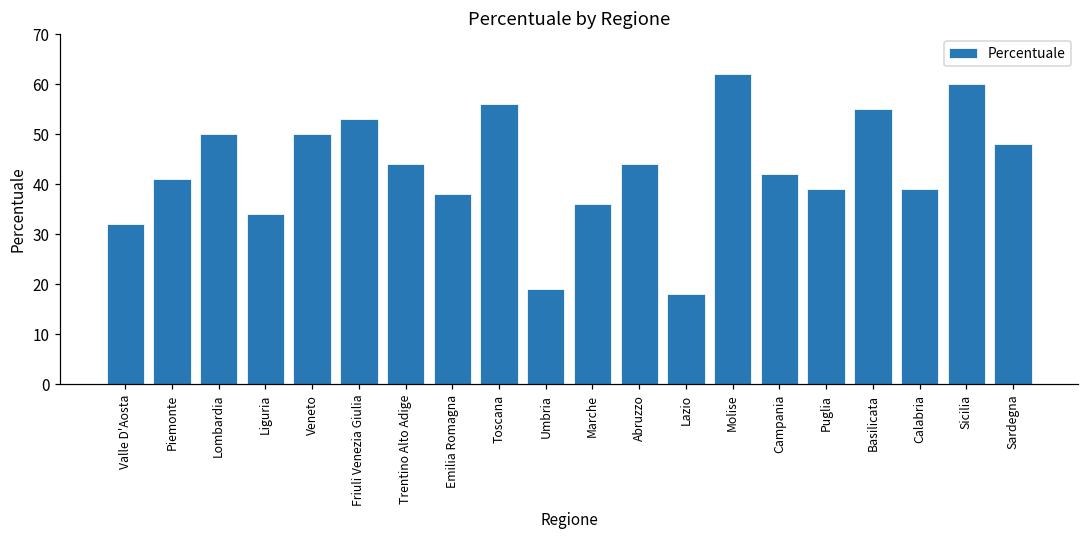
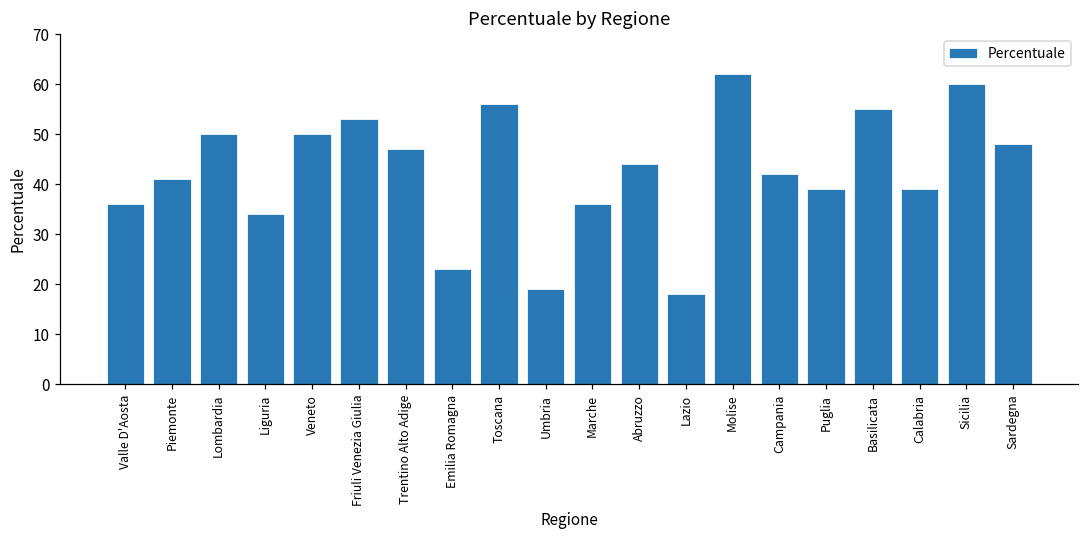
Valle D'Aosta: 32 -> 36
Trentino Alto Adige: 44 -> 47
Emilia Romagna: 38 -> 23
